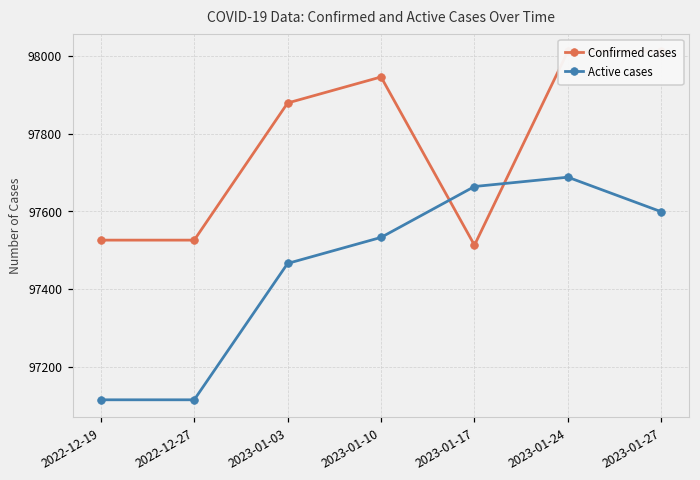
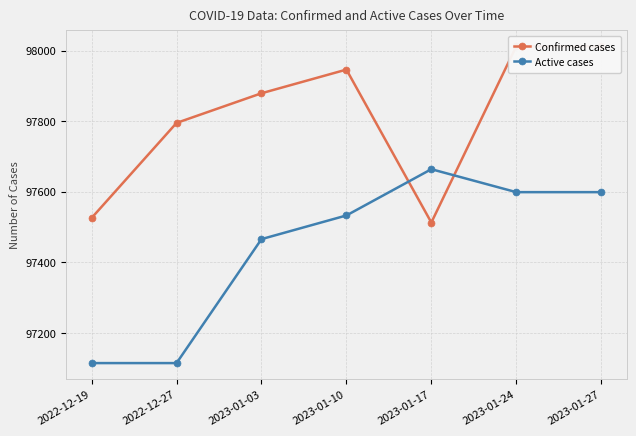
Confirmed cases, 2022-12-27: 97530 -> 97800
Active cases, 2023-01-24: 97690 -> 97600
